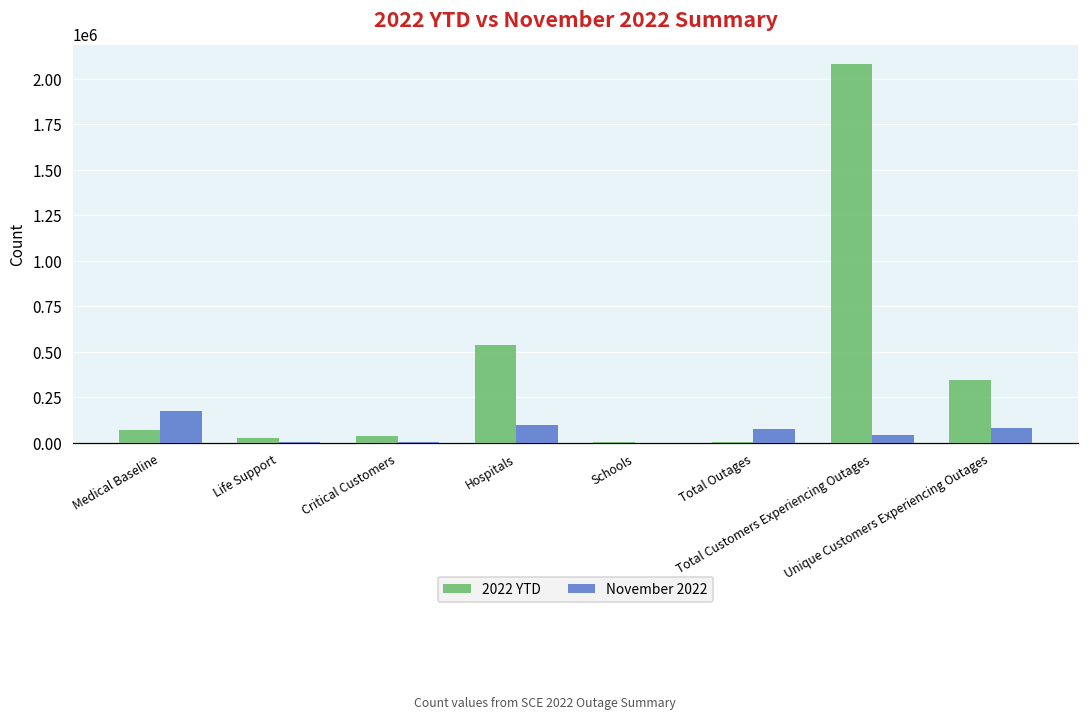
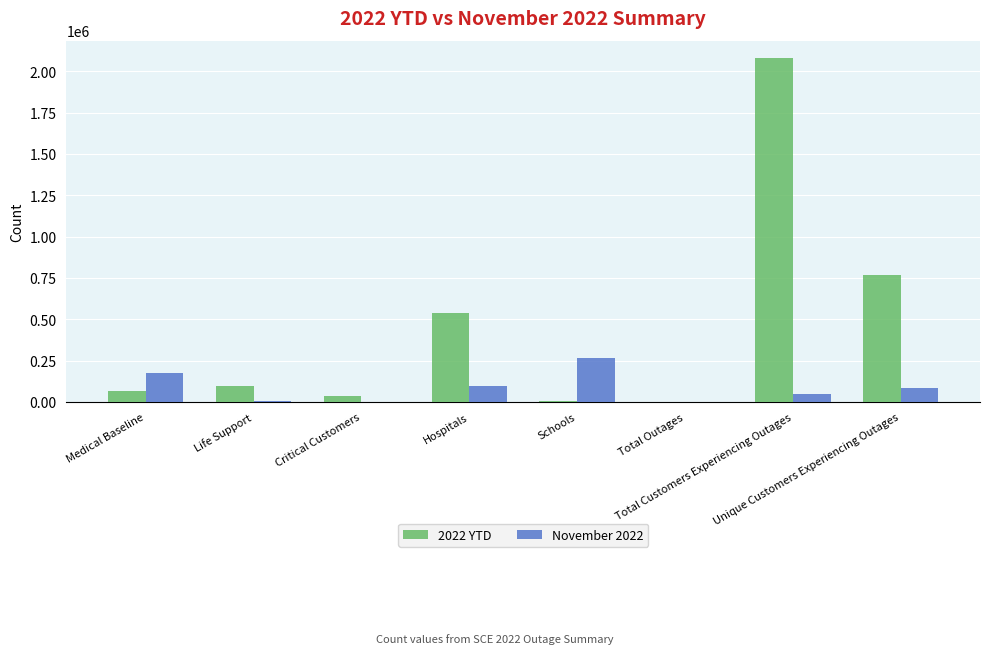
2022 YTD, Life Support: 30000 -> 90000
November 2022, Schools: 0 -> 260000
November 2022, Total Outages: 80000 -> 0
2022 YTD, Unique Customers Experiencing Outages: 340000 -> 770000
